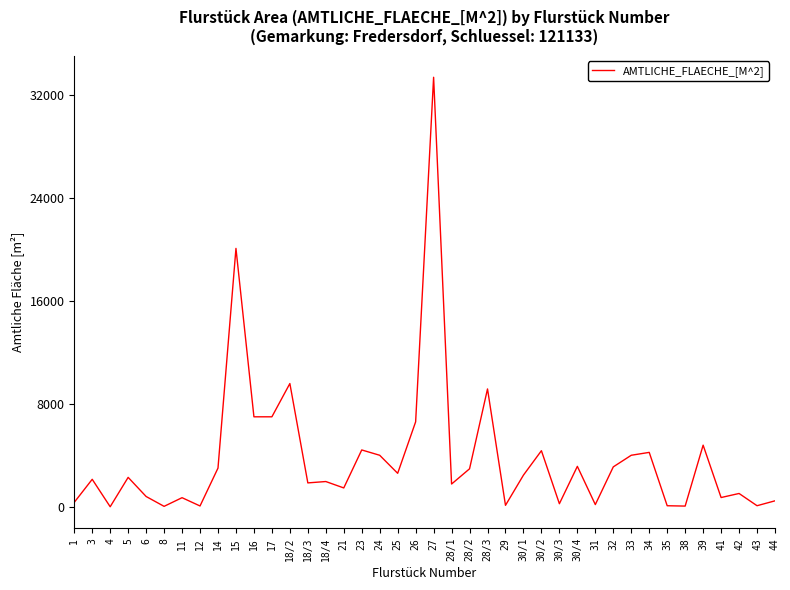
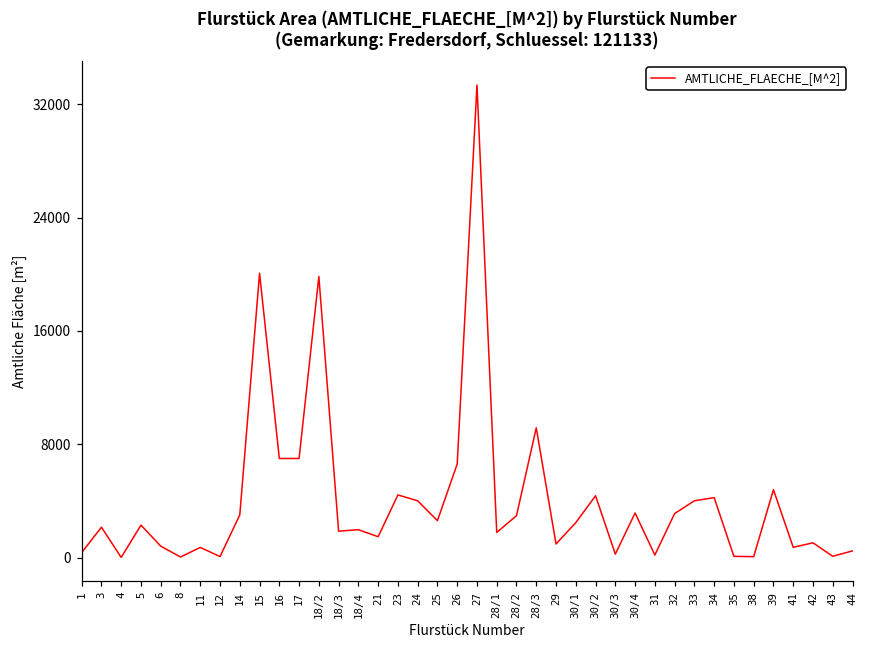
18/2: 9600 -> 19800
29: 100 -> 1000
